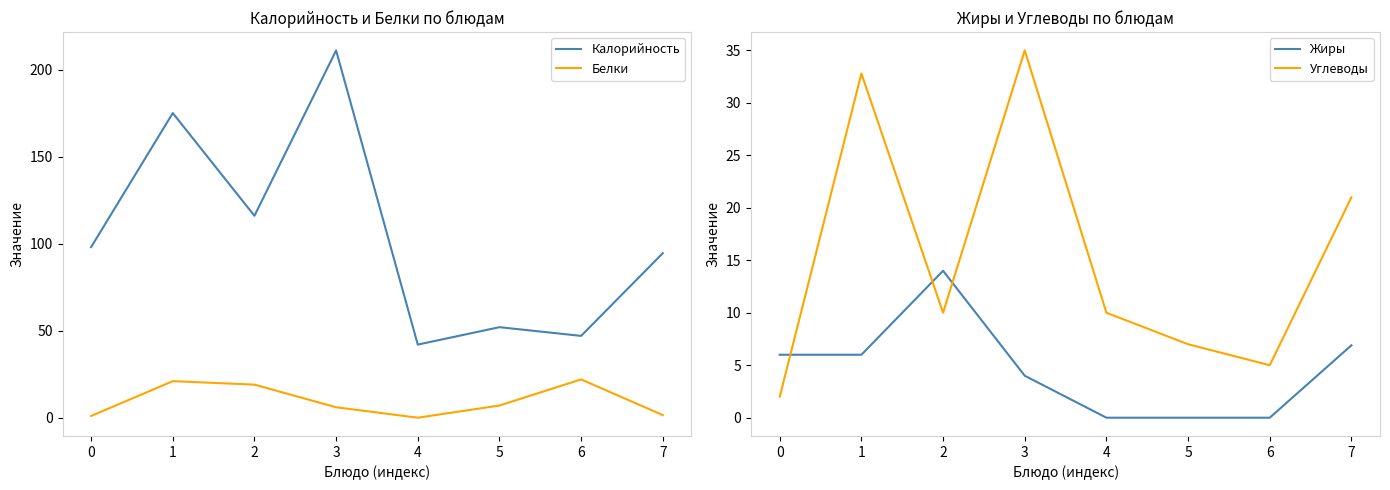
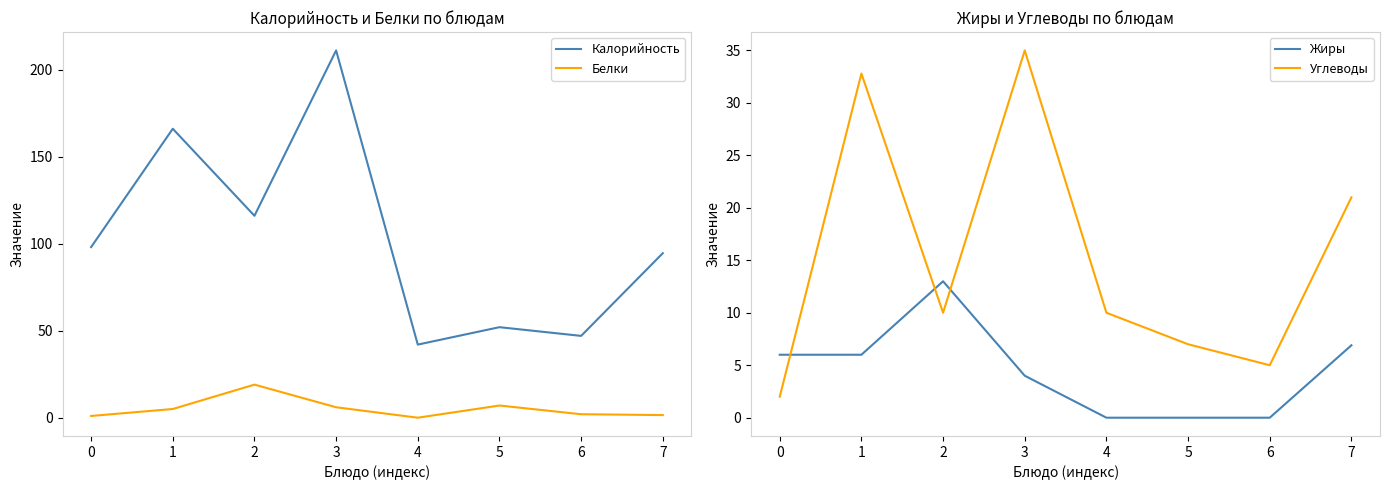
Калорийность и Белки по блюдам, Калорийность, 1: 175 -> 166
Калорийность и Белки по блюдам, Белки, 1: 21 -> 5
Калорийность и Белки по блюдам, Белки, 6: 22 -> 2
Жиры и Углеводы по блюдам, Жиры, 2: 14 -> 13
